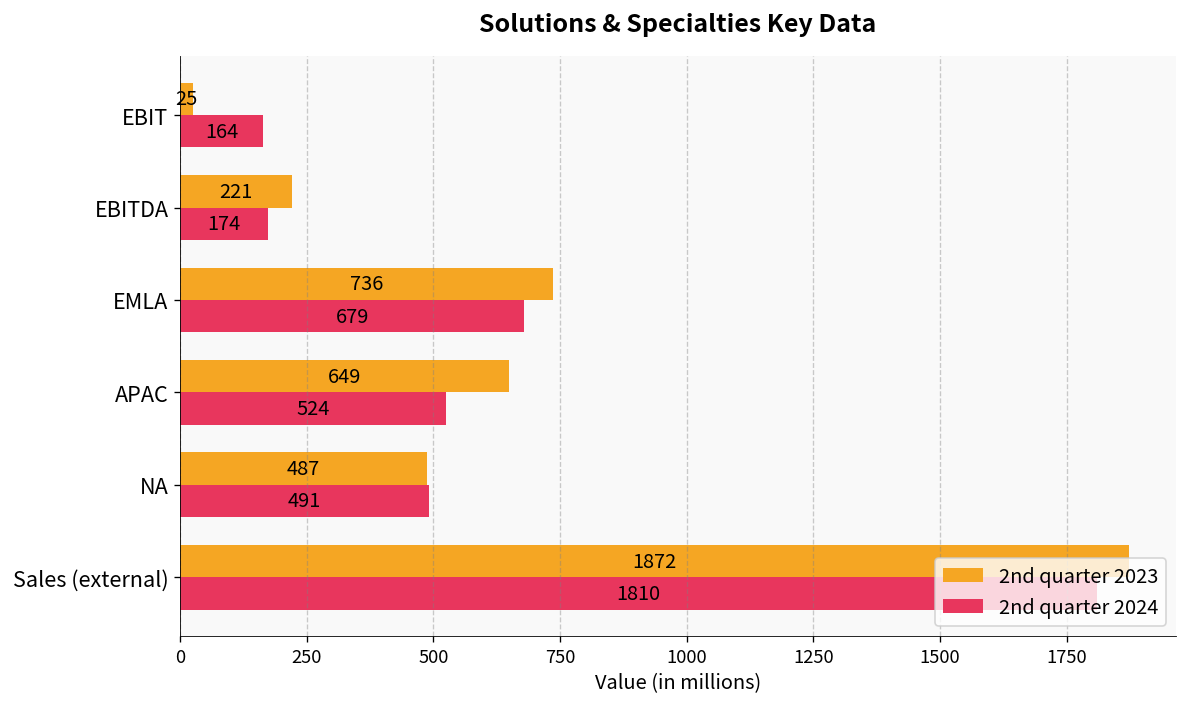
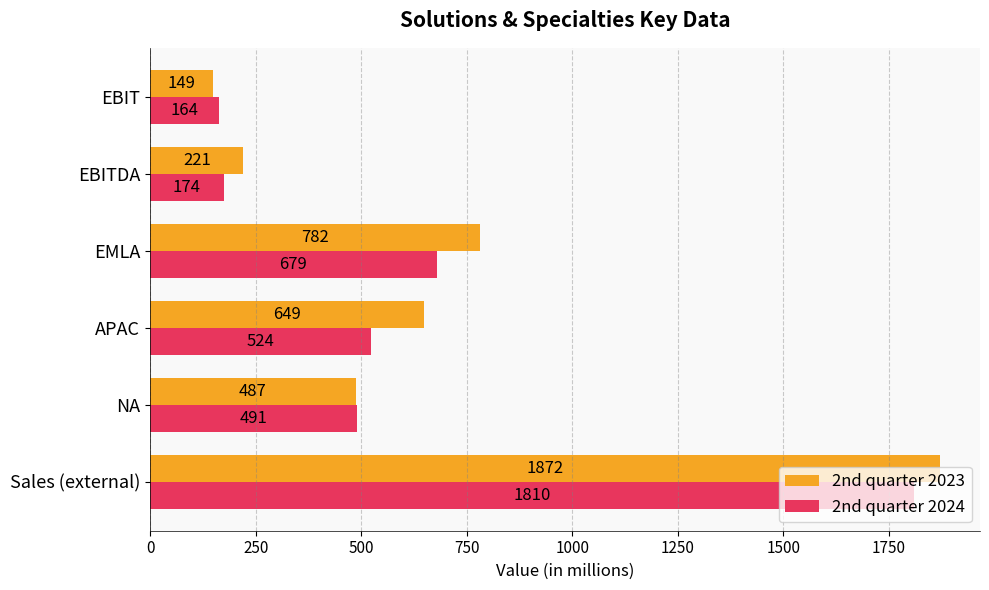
2nd quarter 2023, EBIT: 25 -> 149
2nd quarter 2023, EMLA: 736 -> 782
